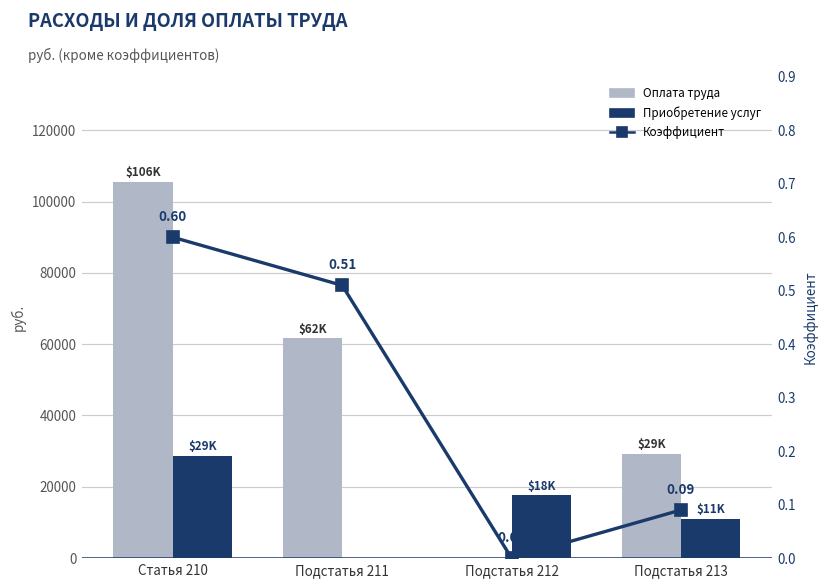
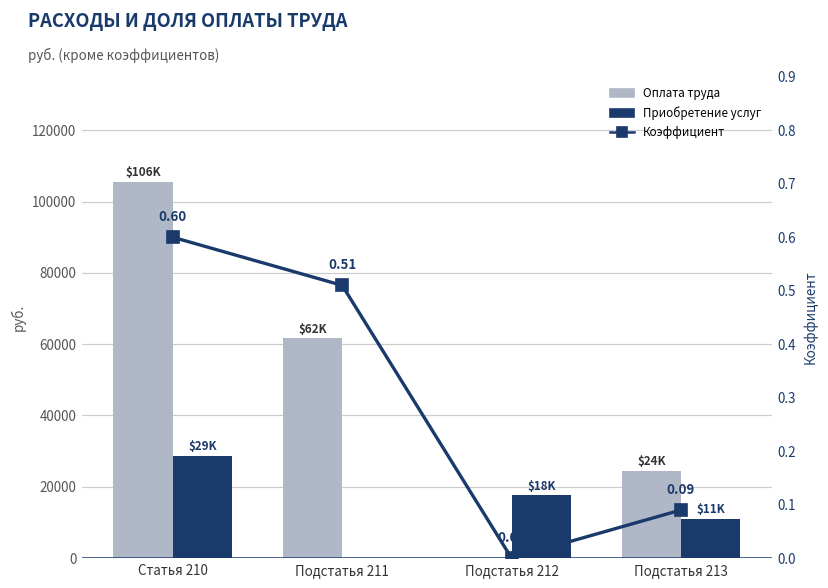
Оплата труда, Подстатья 213: $29K -> $24K
